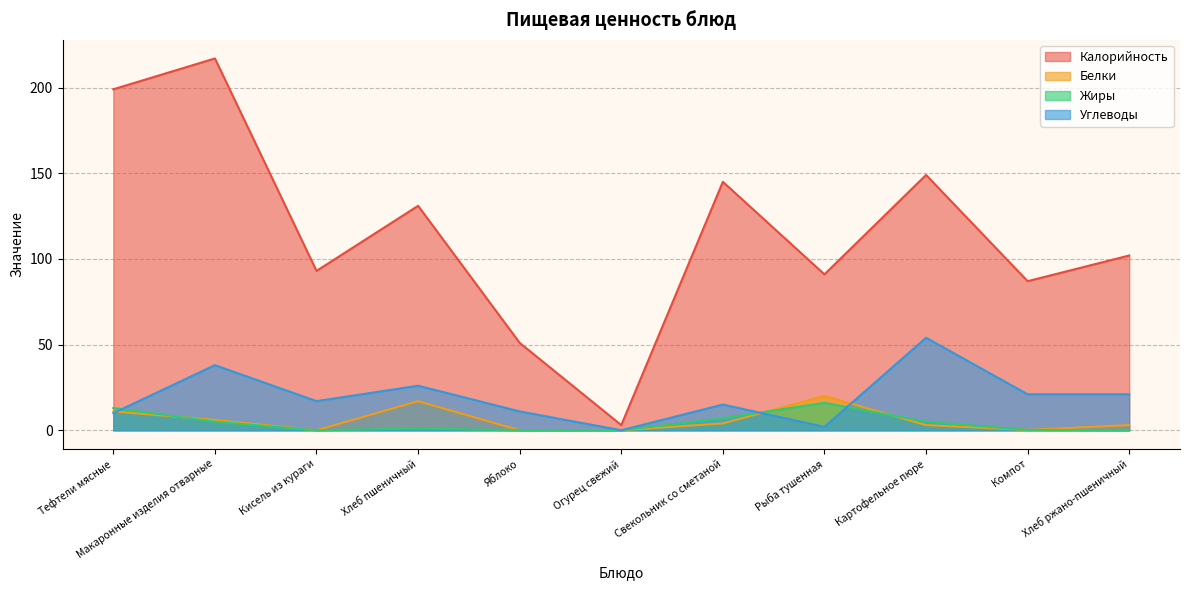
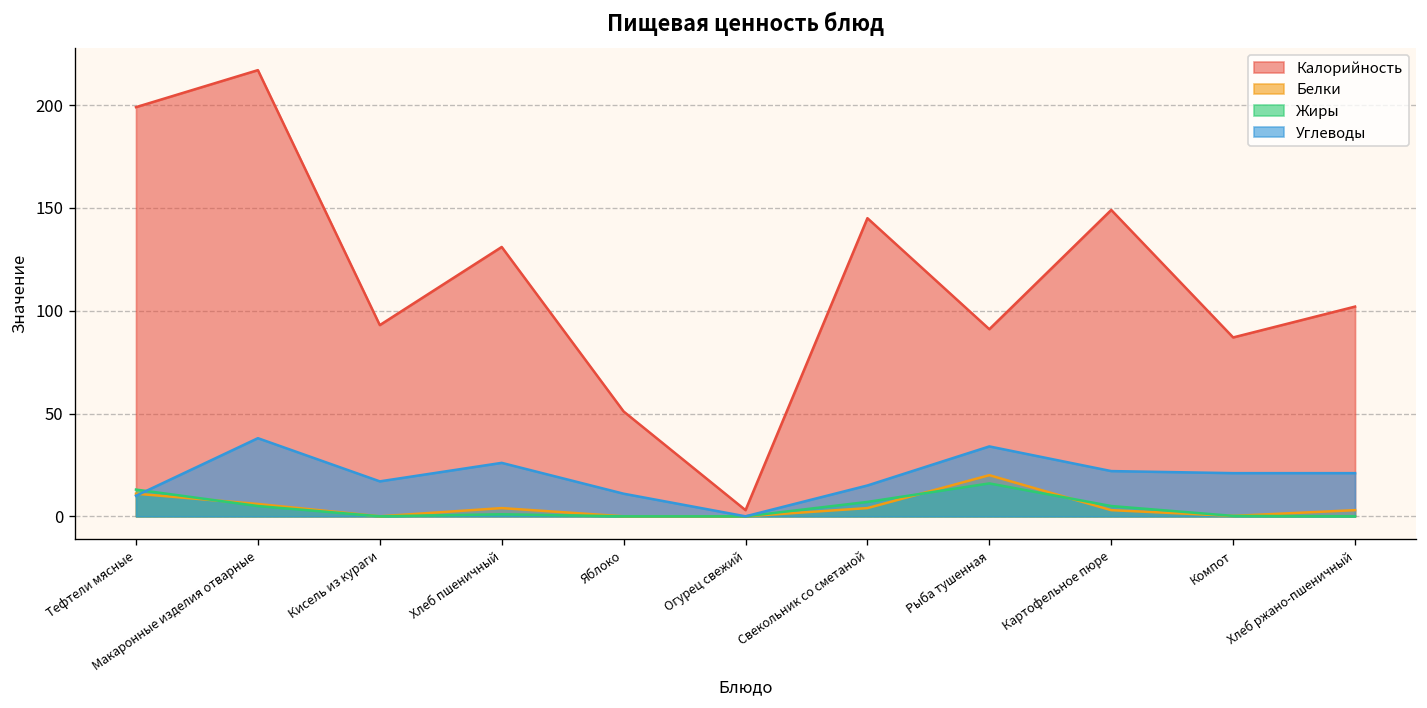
Белки, Хлеб пшеничный: 17 -> 4
Углеводы, Рыба тушенная: 2 -> 34
Углеводы, Картофельное пюре: 54 -> 22
